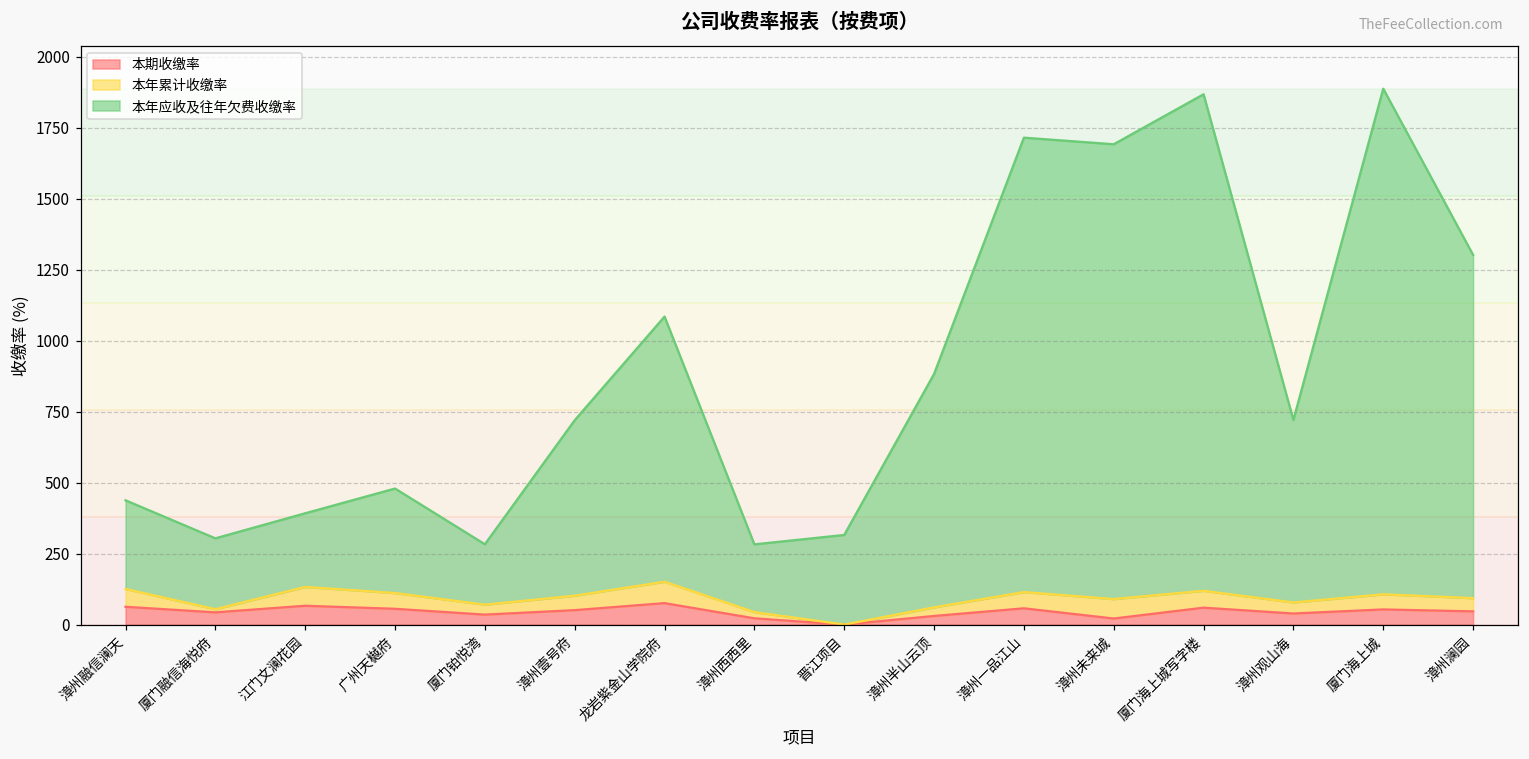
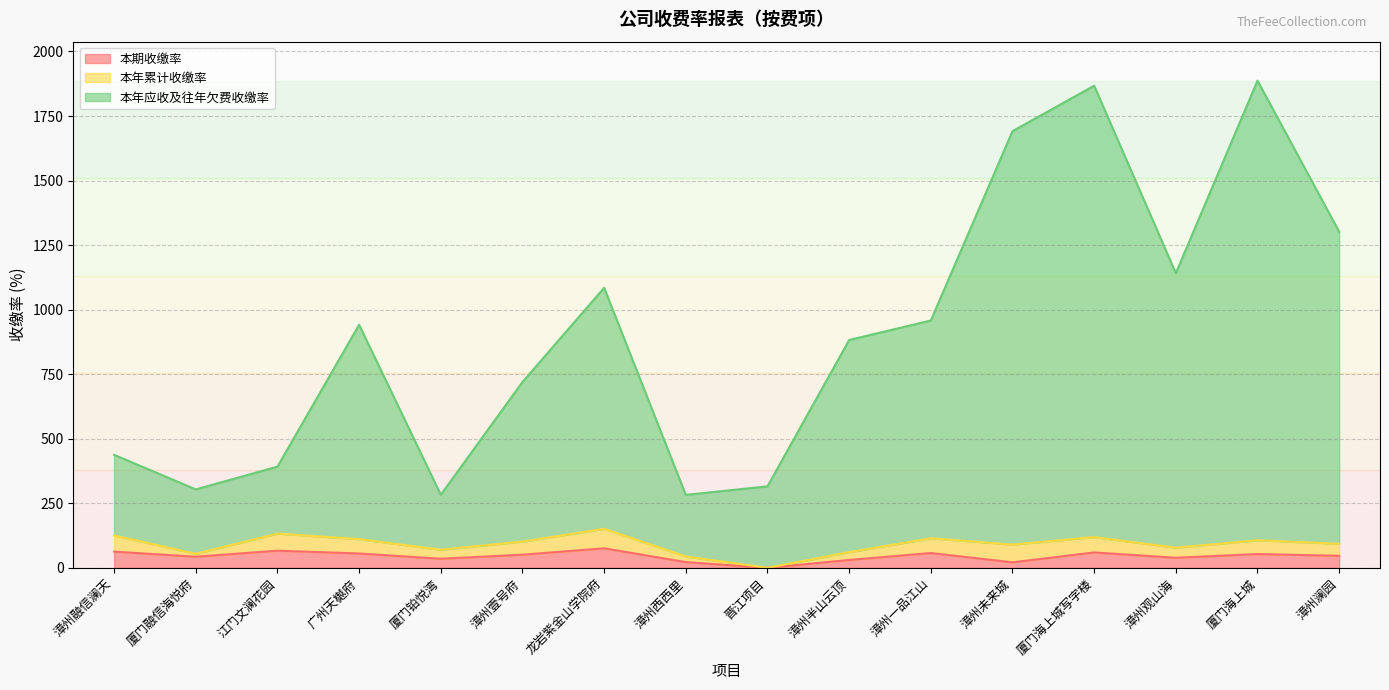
本年应收及往年欠费收缴率, 广州天樾府: 370 -> 830
本年应收及往年欠费收缴率, 漳州一品江山: 1600 -> 840
本年应收及往年欠费收缴率, 漳州观山海: 640 -> 1060
